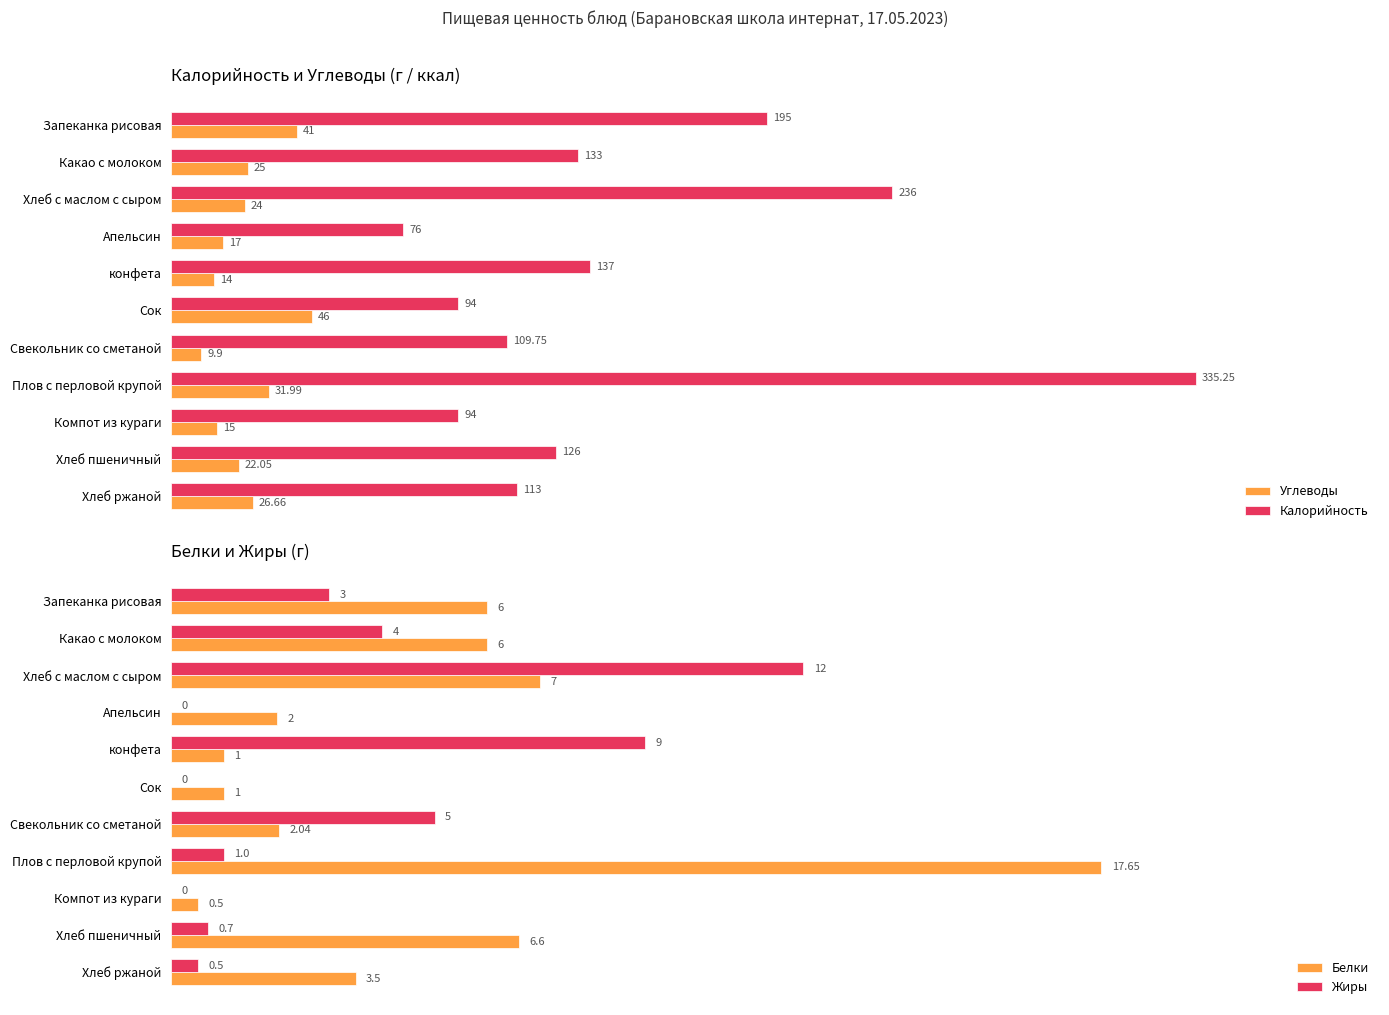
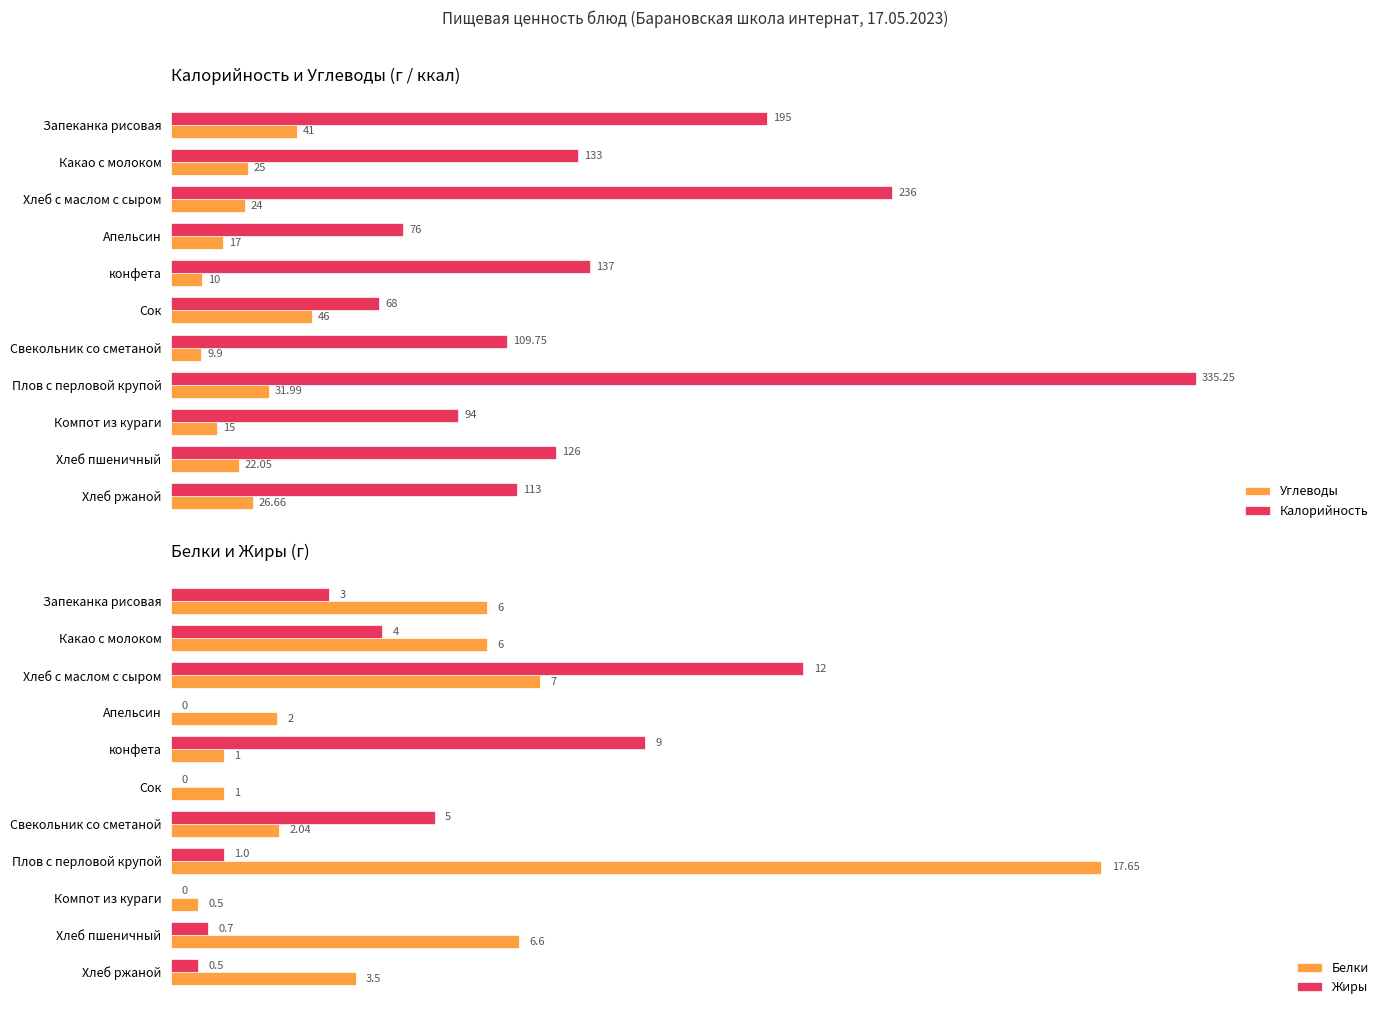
Калорийность и Углеводы (г / ккал), Углеводы, конфета: 14 -> 10
Калорийность и Углеводы (г / ккал), Калорийность, Сок: 94 -> 68
